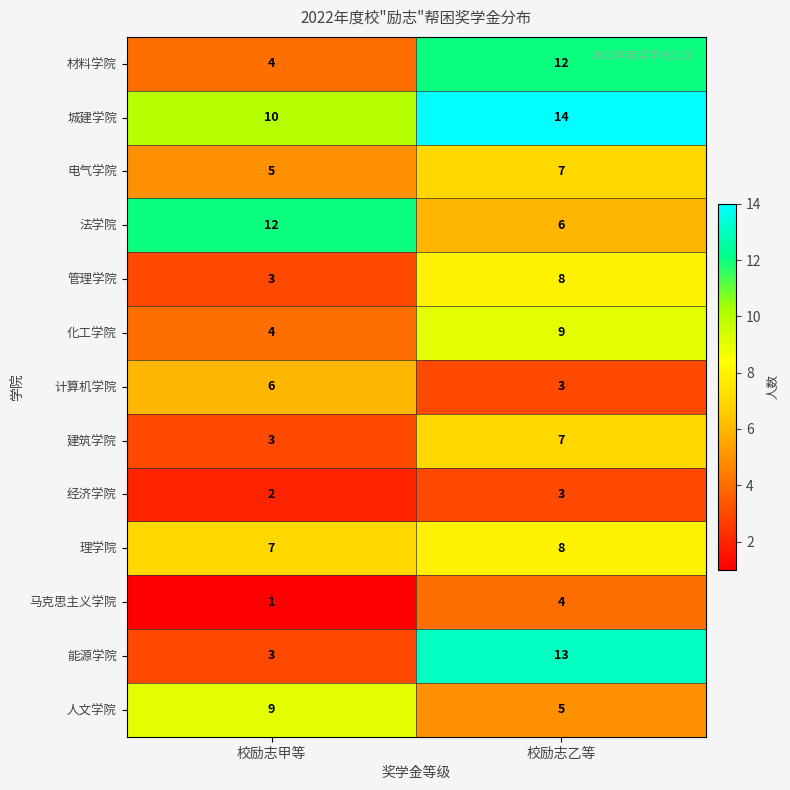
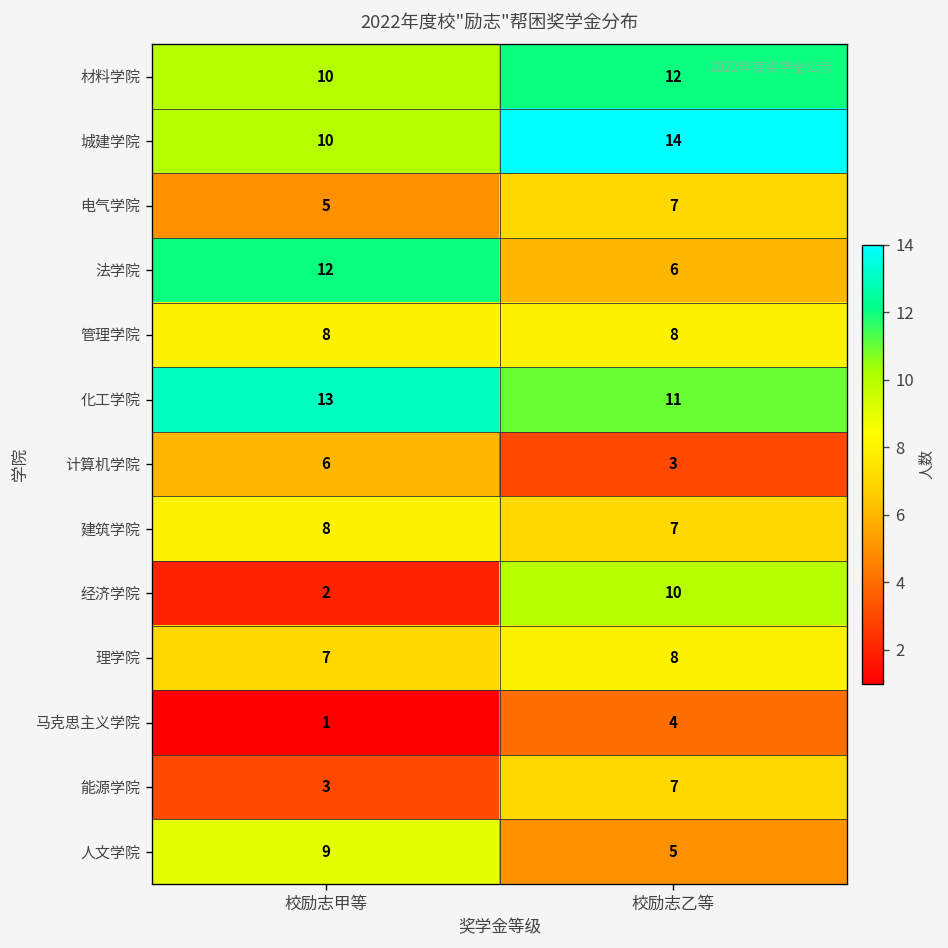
材料学院, 校励志甲等: 4 -> 10
管理学院, 校励志甲等: 3 -> 8
化工学院, 校励志甲等: 4 -> 13
化工学院, 校励志乙等: 9 -> 11
建筑学院, 校励志甲等: 3 -> 8
经济学院, 校励志乙等: 3 -> 10
能源学院, 校励志乙等: 13 -> 7
